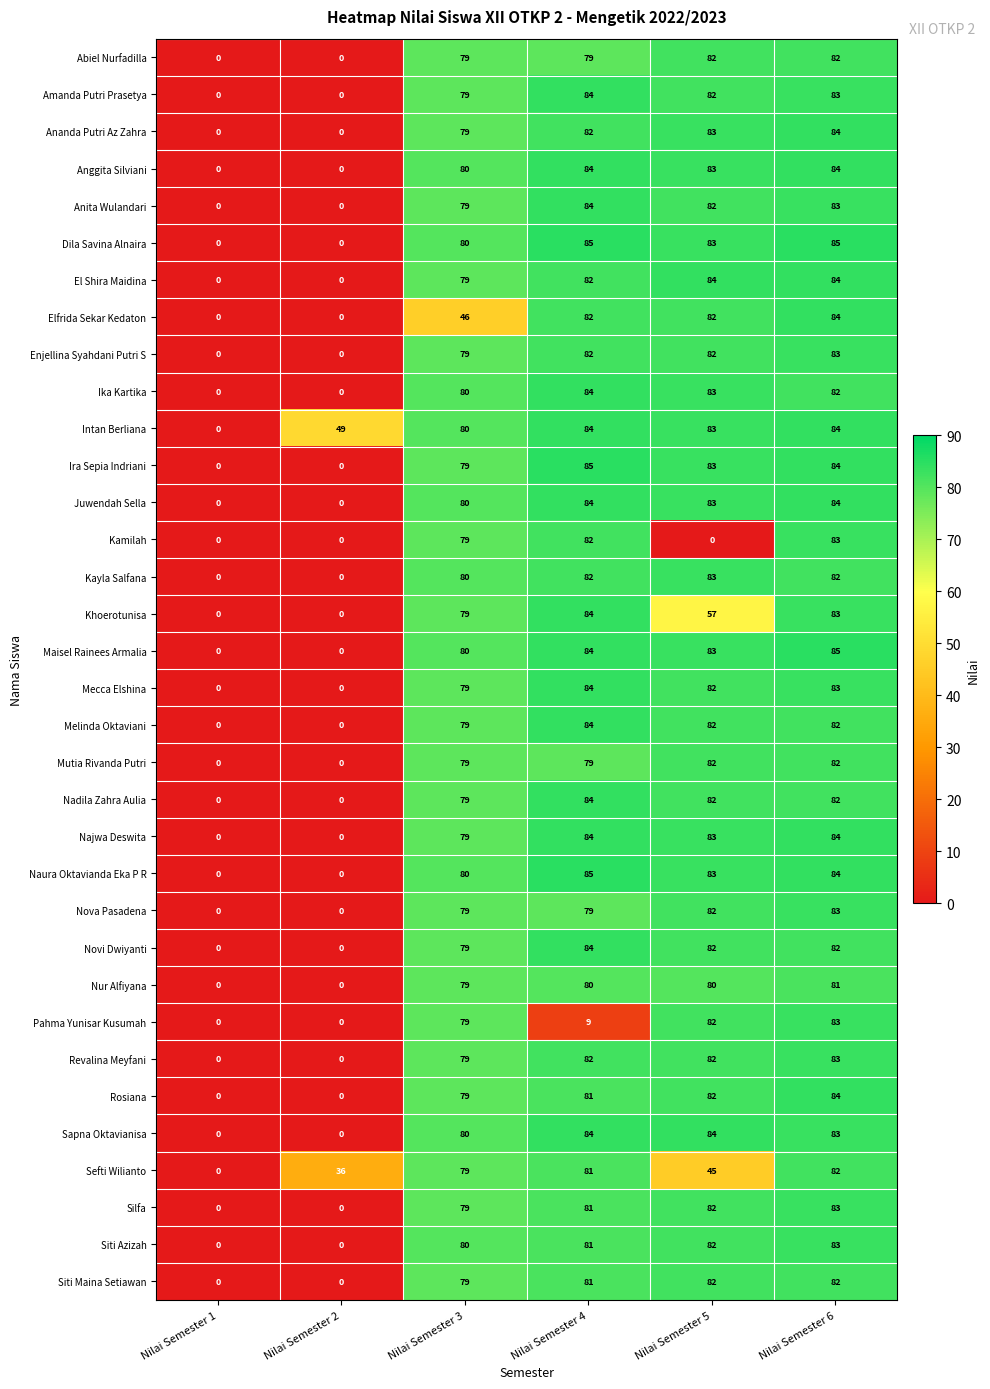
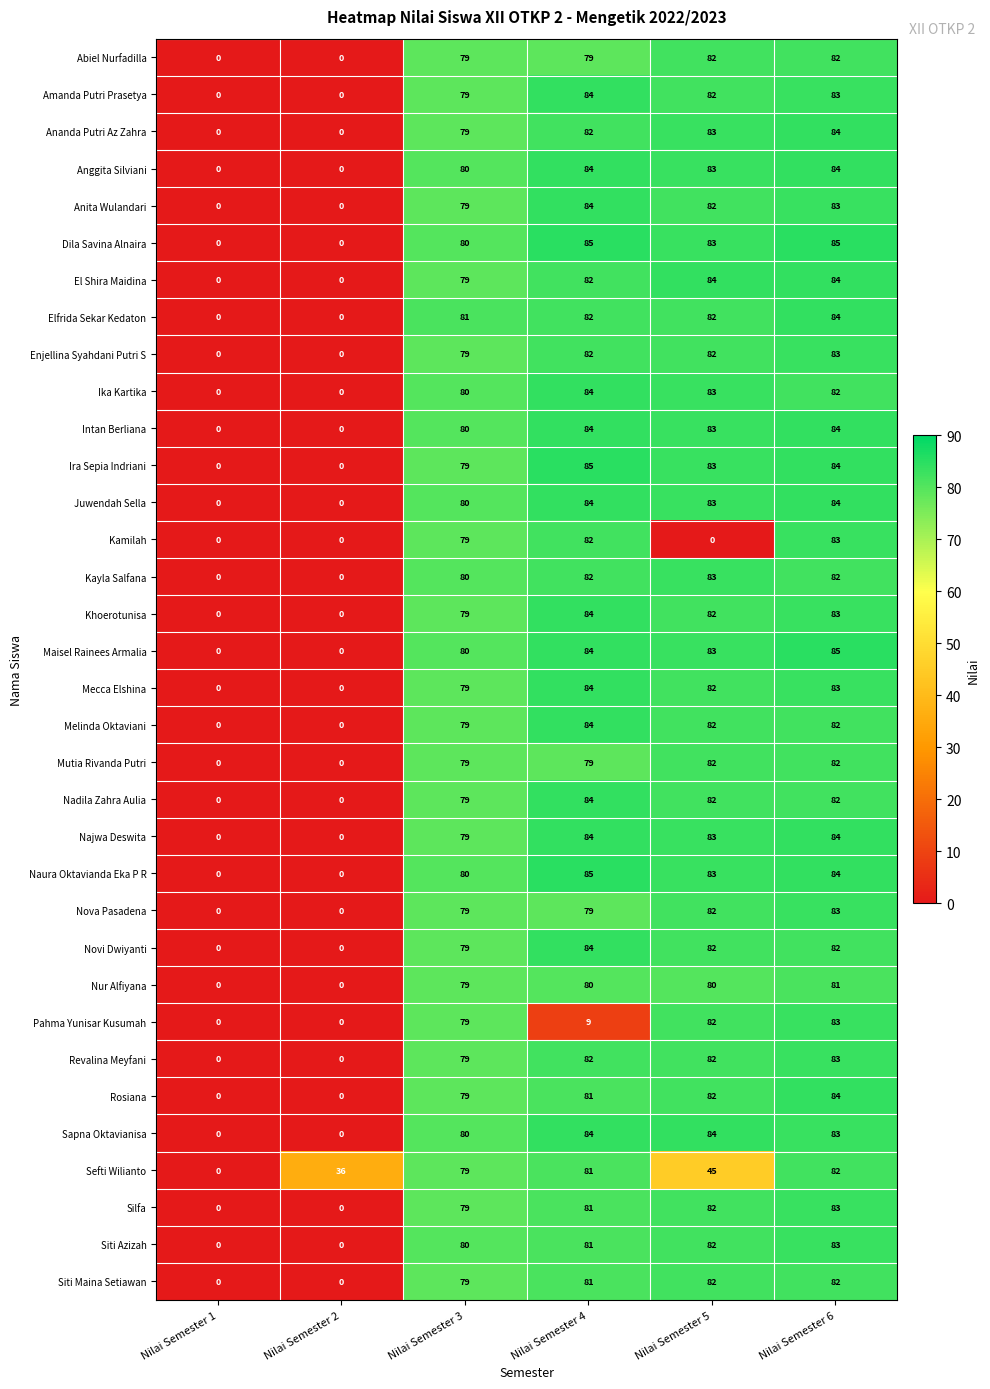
Elfrida Sekar Kedaton, Nilai Semester 3: 46 -> 81
Intan Berliana, Nilai Semester 2: 49 -> 0
Khoerotunisa, Nilai Semester 5: 57 -> 82
